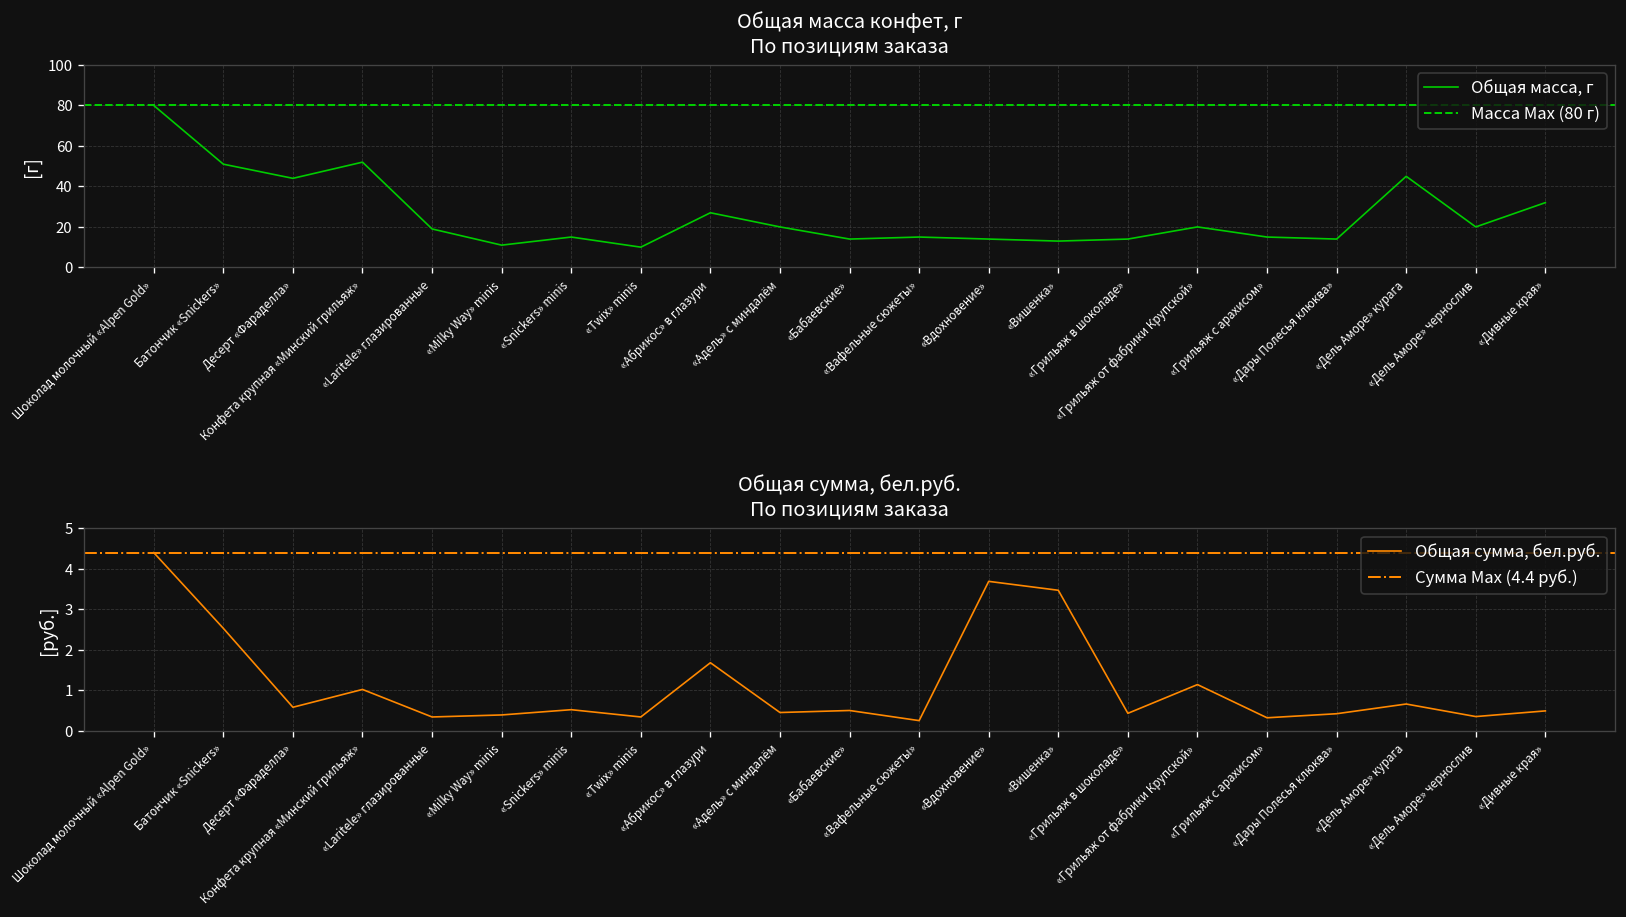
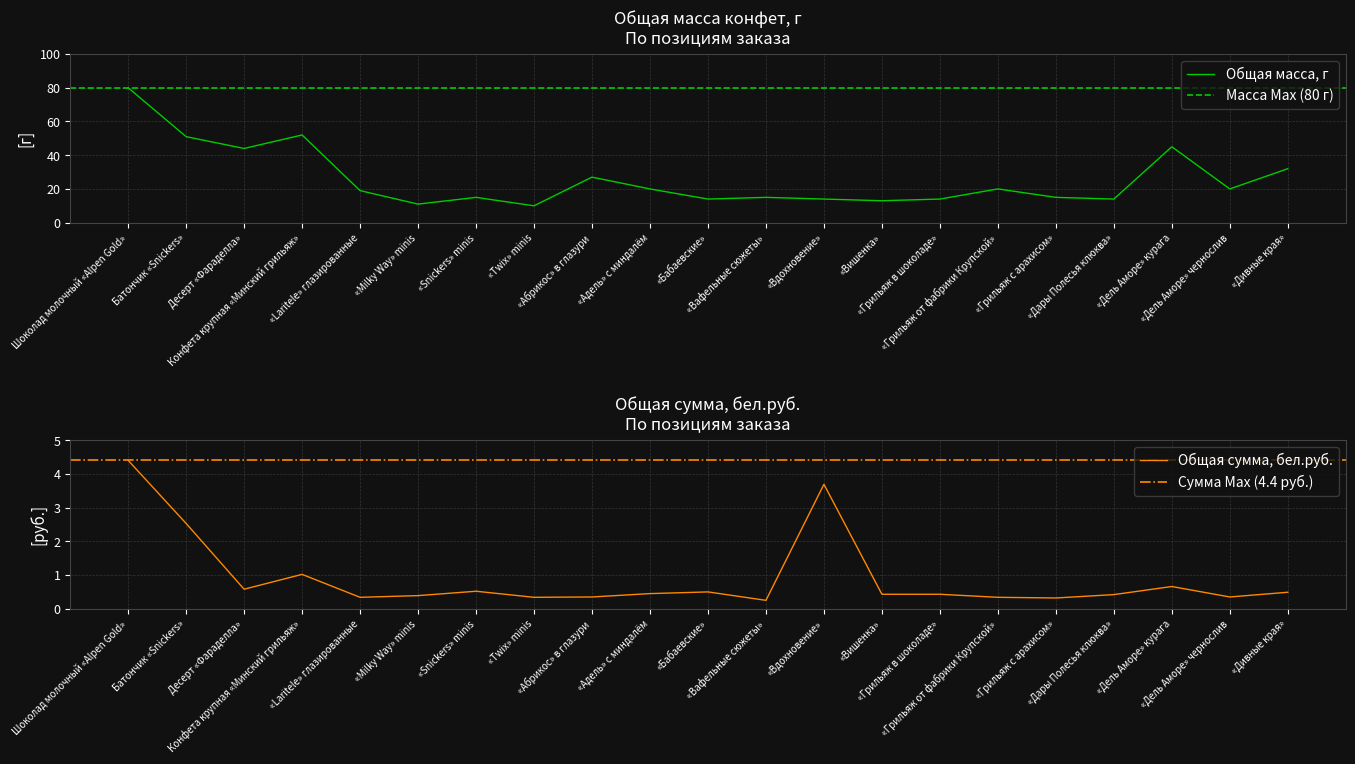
Общая сумма, бел.руб. По позициям заказа, «Абрикос» в глазури: 1.7 -> 0.4
Общая сумма, бел.руб. По позициям заказа, «Вишенка»: 3.5 -> 0.4
Общая сумма, бел.руб. По позициям заказа, «Грильяж от фабрики Крупской»: 1.1 -> 0.3
